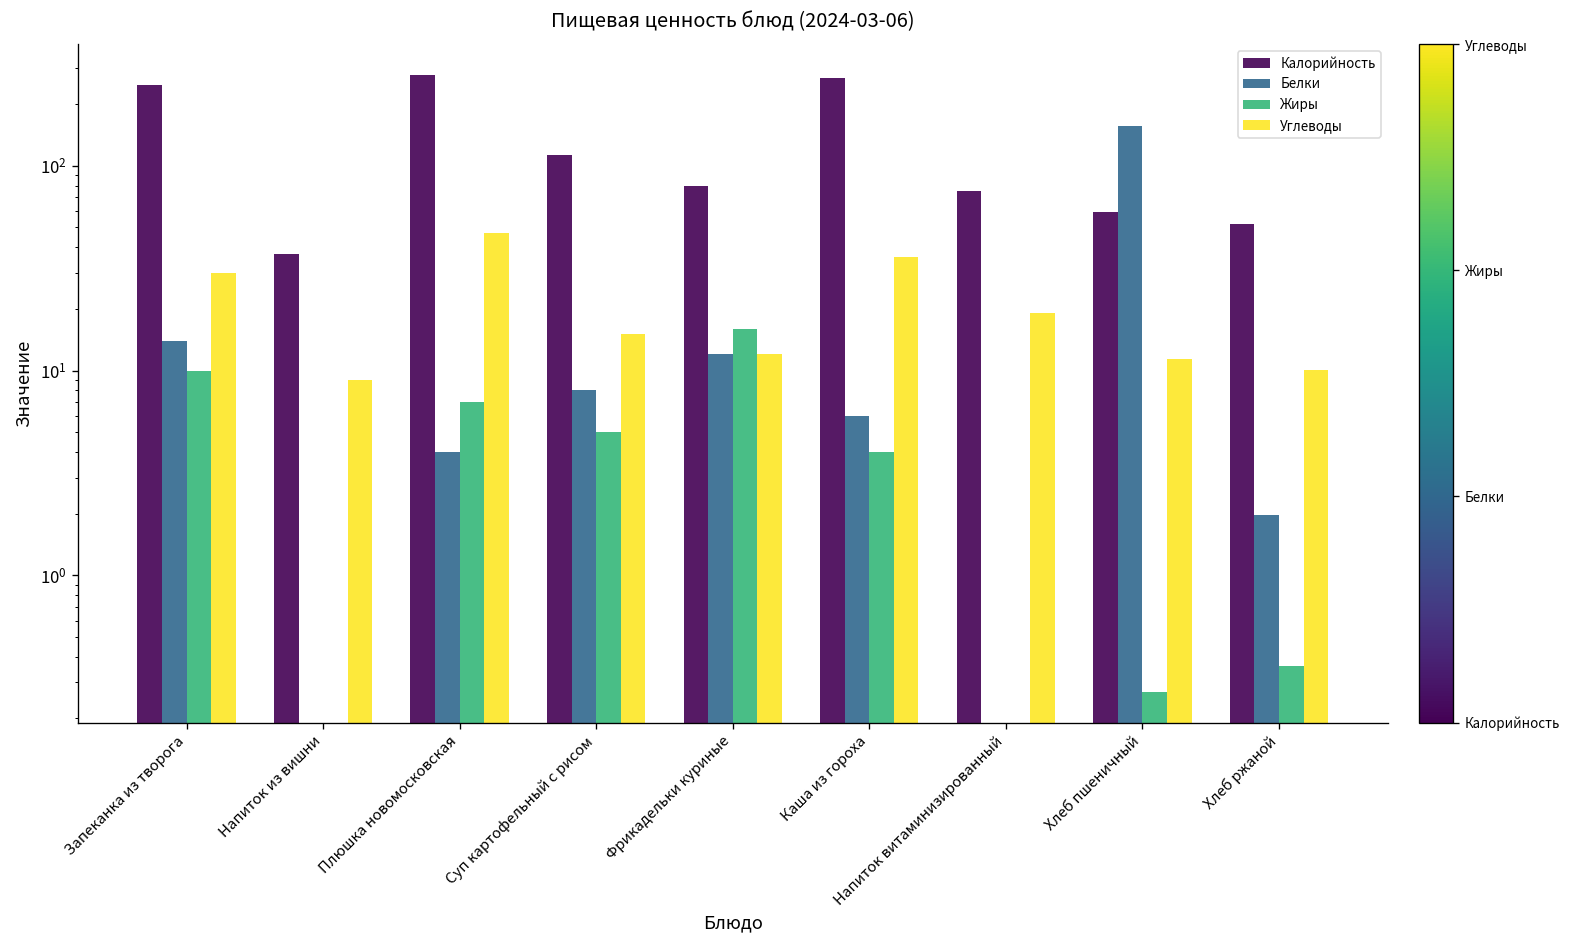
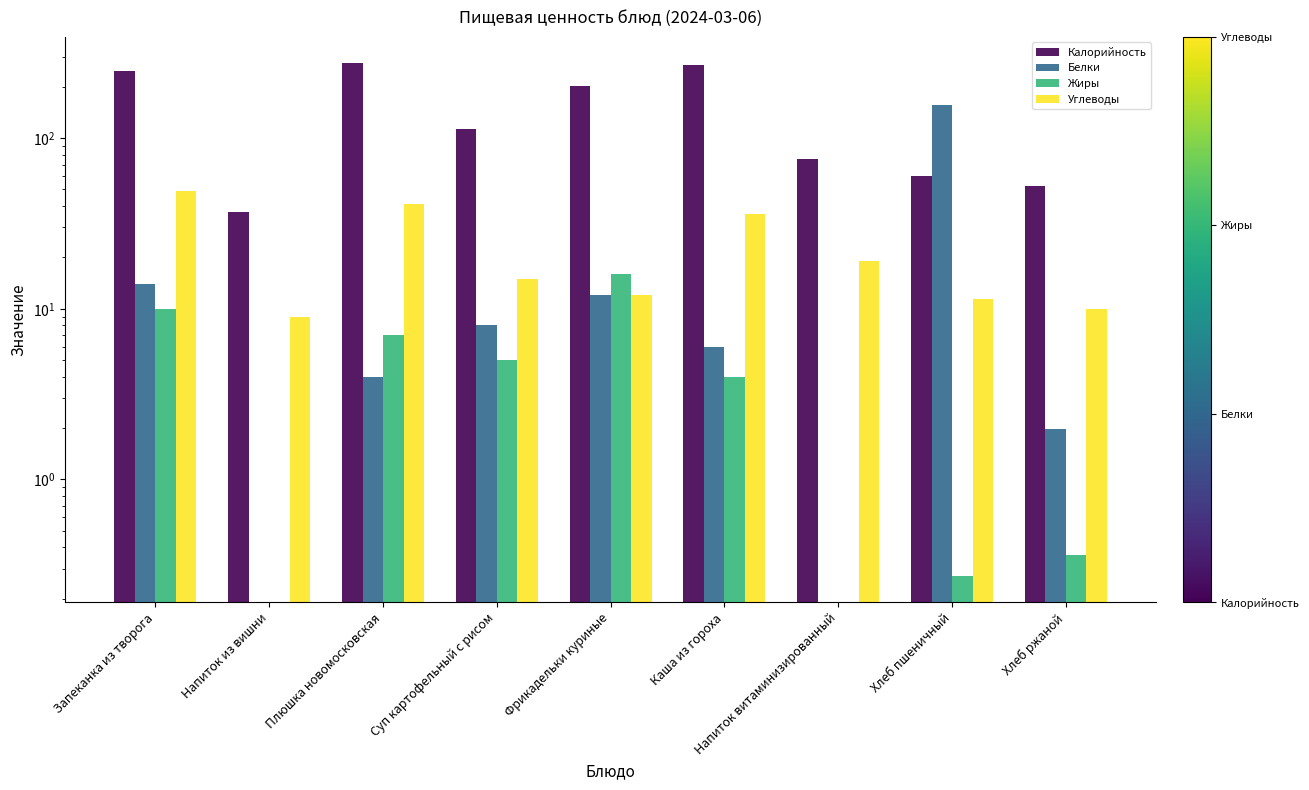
Углеводы, Запеканка из творога: 30 -> 49
Углеводы, Плюшка новомосковская: 47 -> 41
Калорийность, Фрикадельки куриные: 80 -> 200
